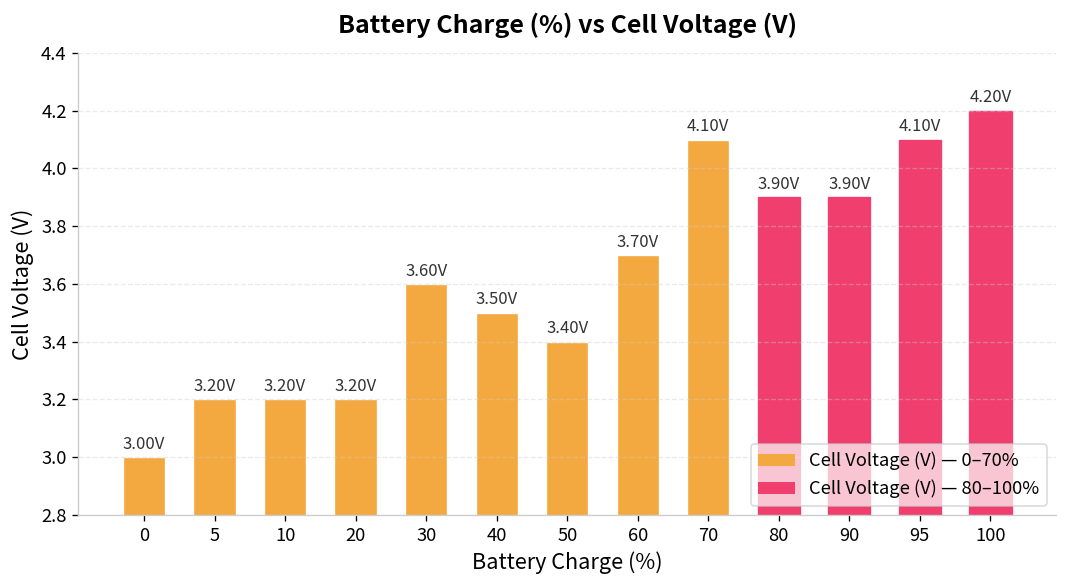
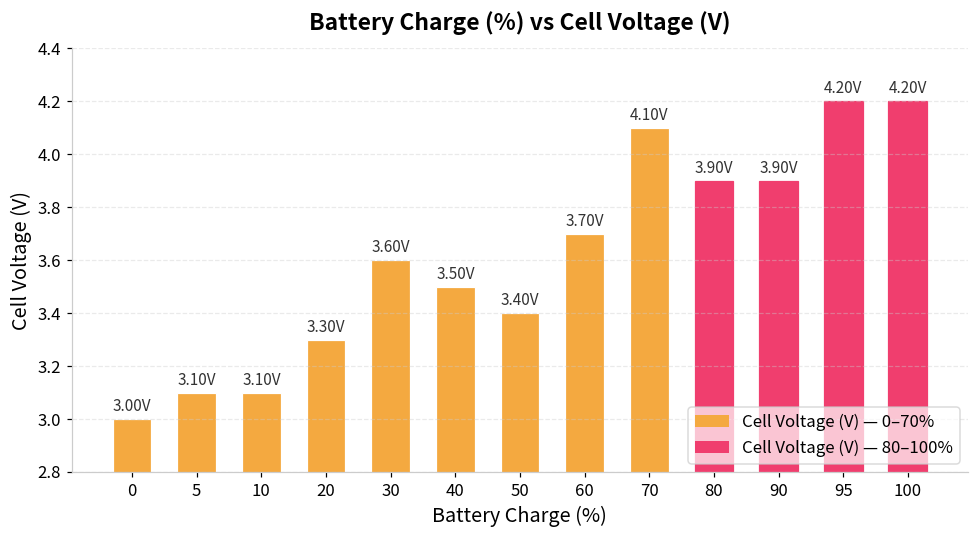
5: 3.20V -> 3.10V
10: 3.20V -> 3.10V
20: 3.20V -> 3.30V
95: 4.10V -> 4.20V
